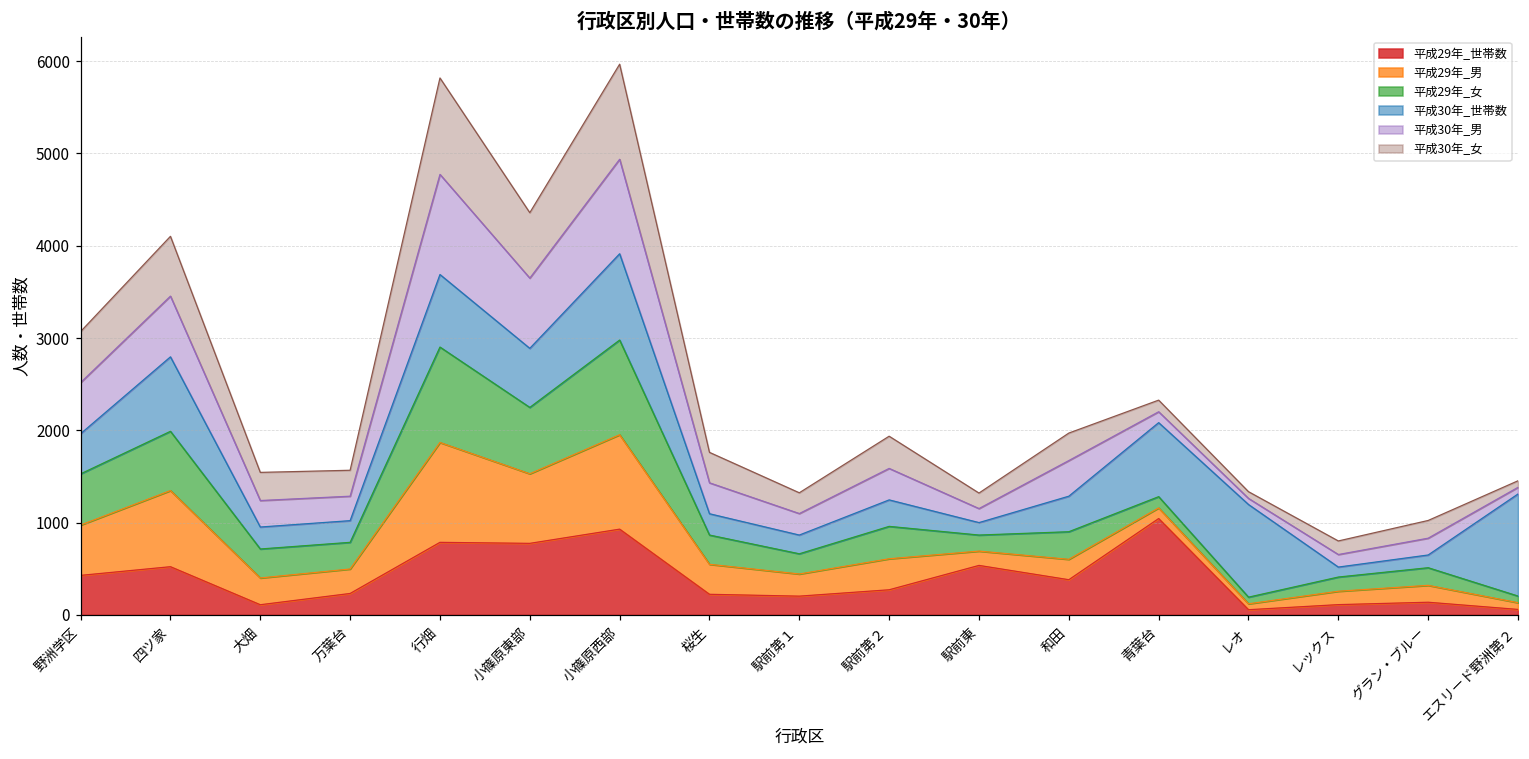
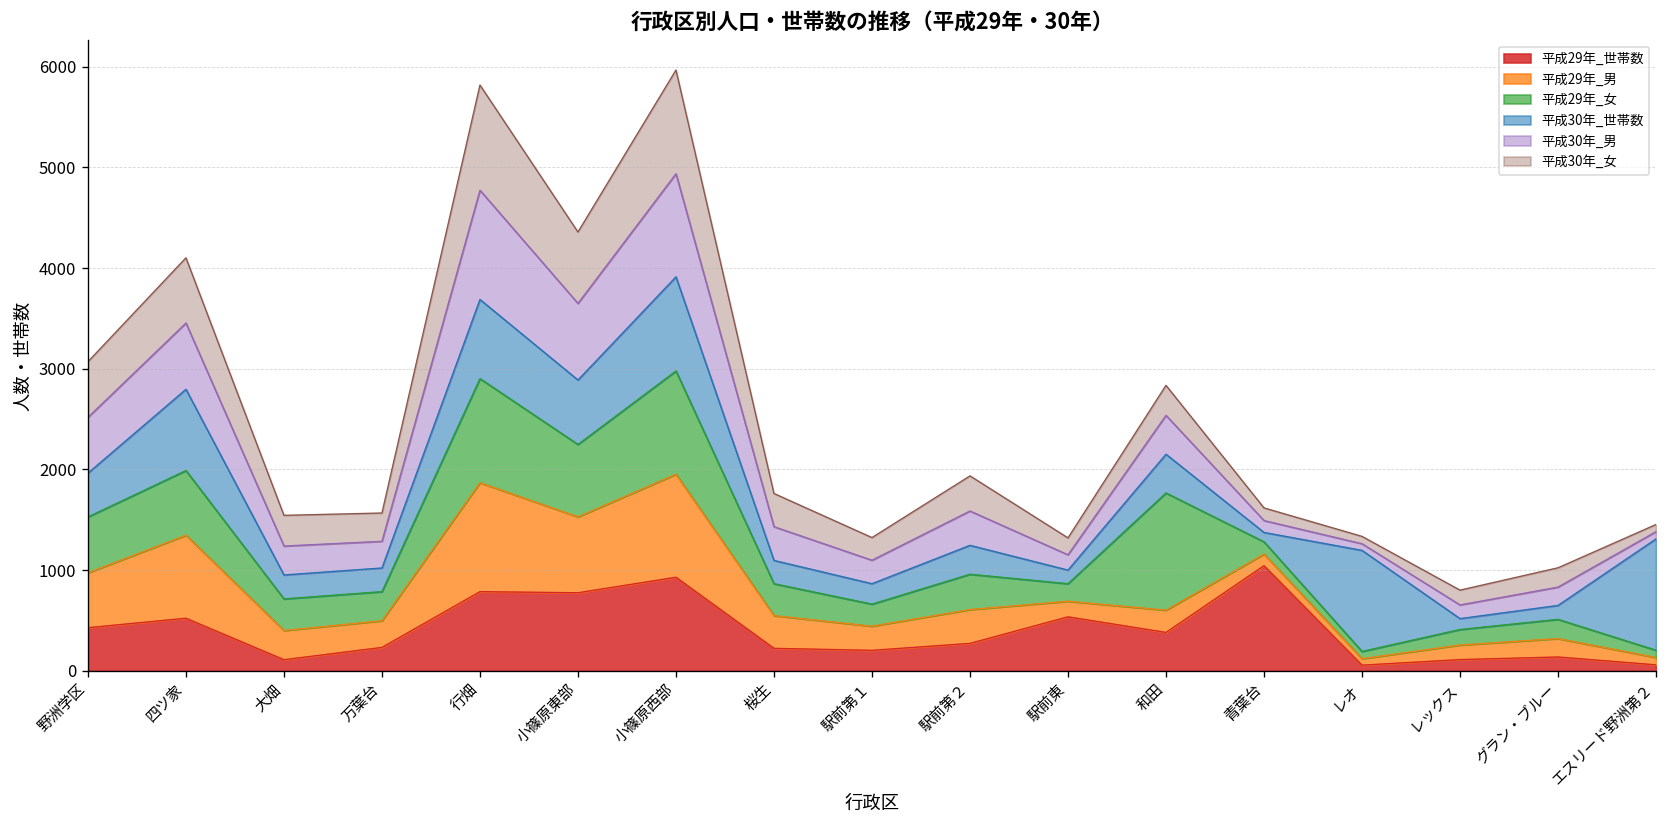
平成29年_女, 和田: 300 -> 1200
平成30年_世帯数, 青葉台: 800 -> 100
